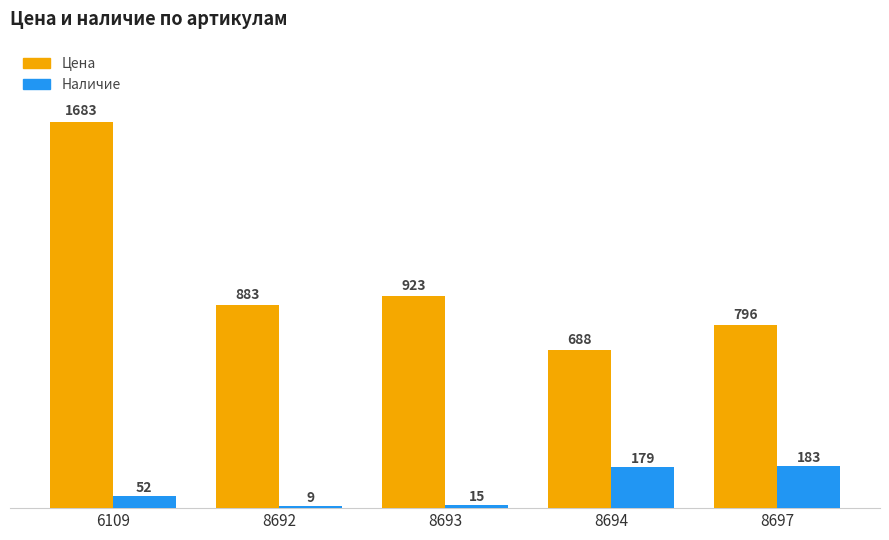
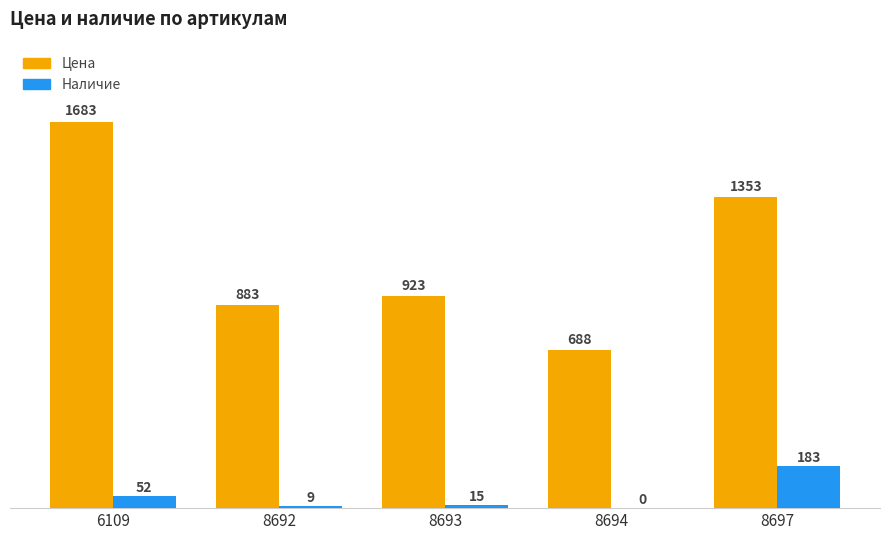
Наличие, 8694: 179 -> 0
Цена, 8697: 796 -> 1353
